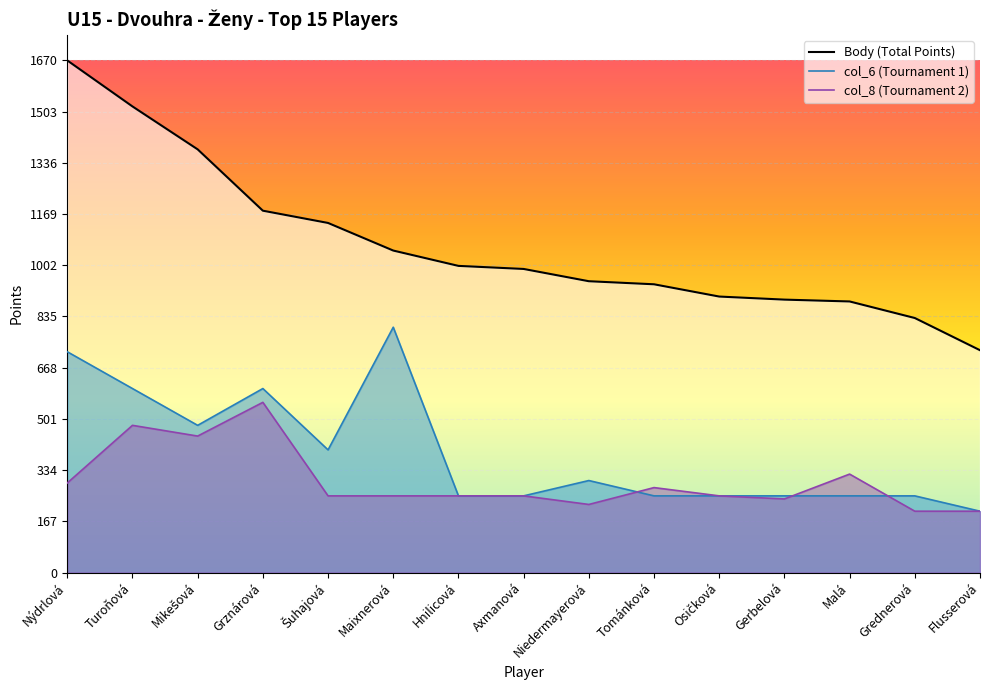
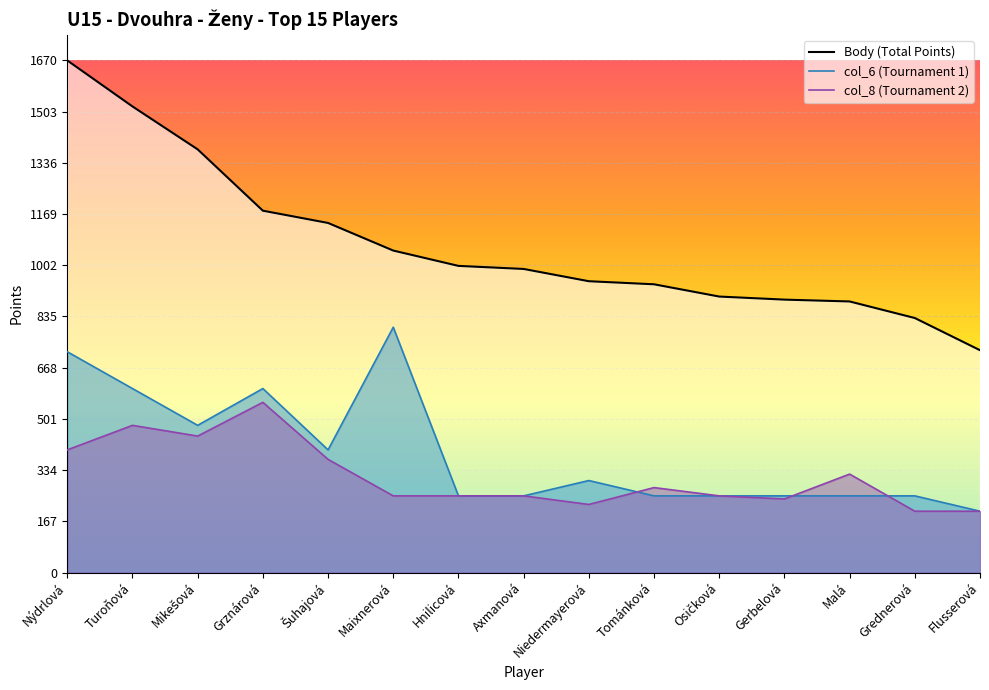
col_8 (Tournament 2), Nýdrlová: 290 -> 400
col_8 (Tournament 2), Šuhajová: 250 -> 370
